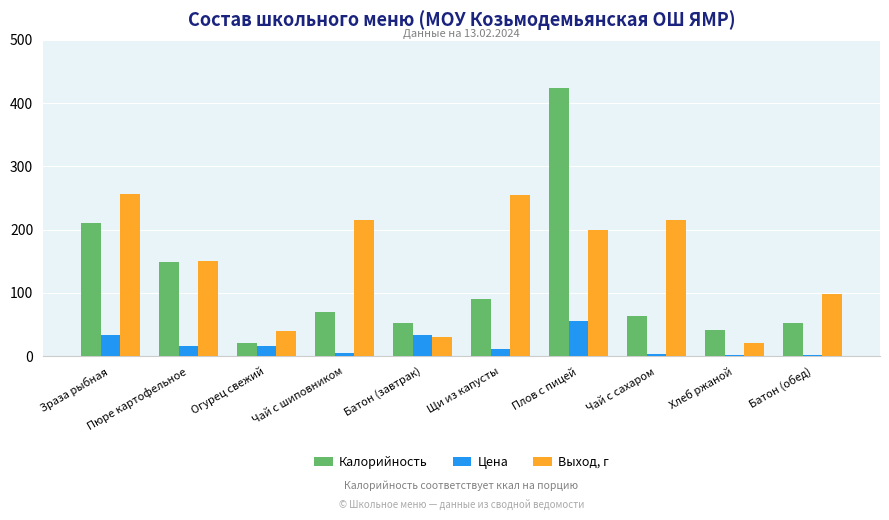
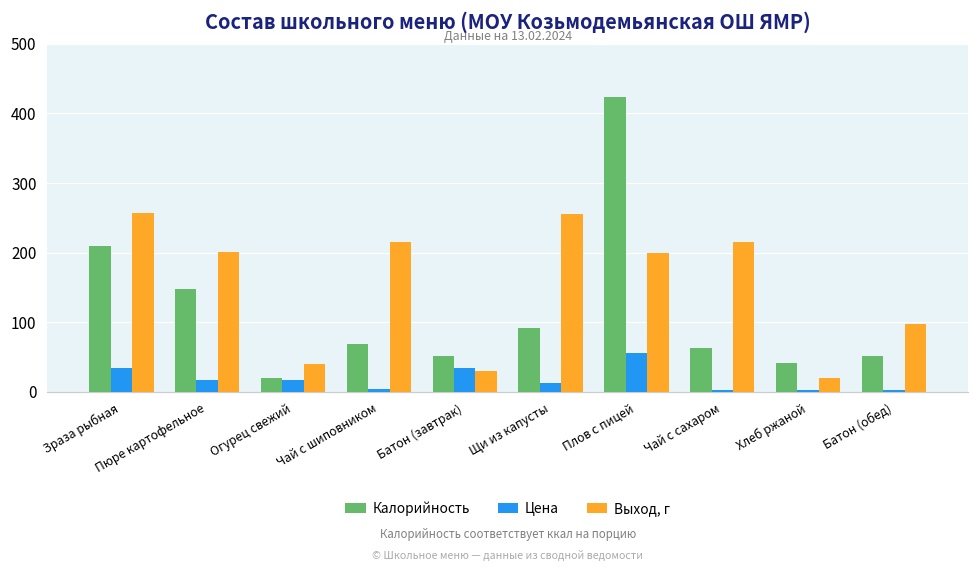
Выход, г, Пюре картофельное: 150 -> 200
